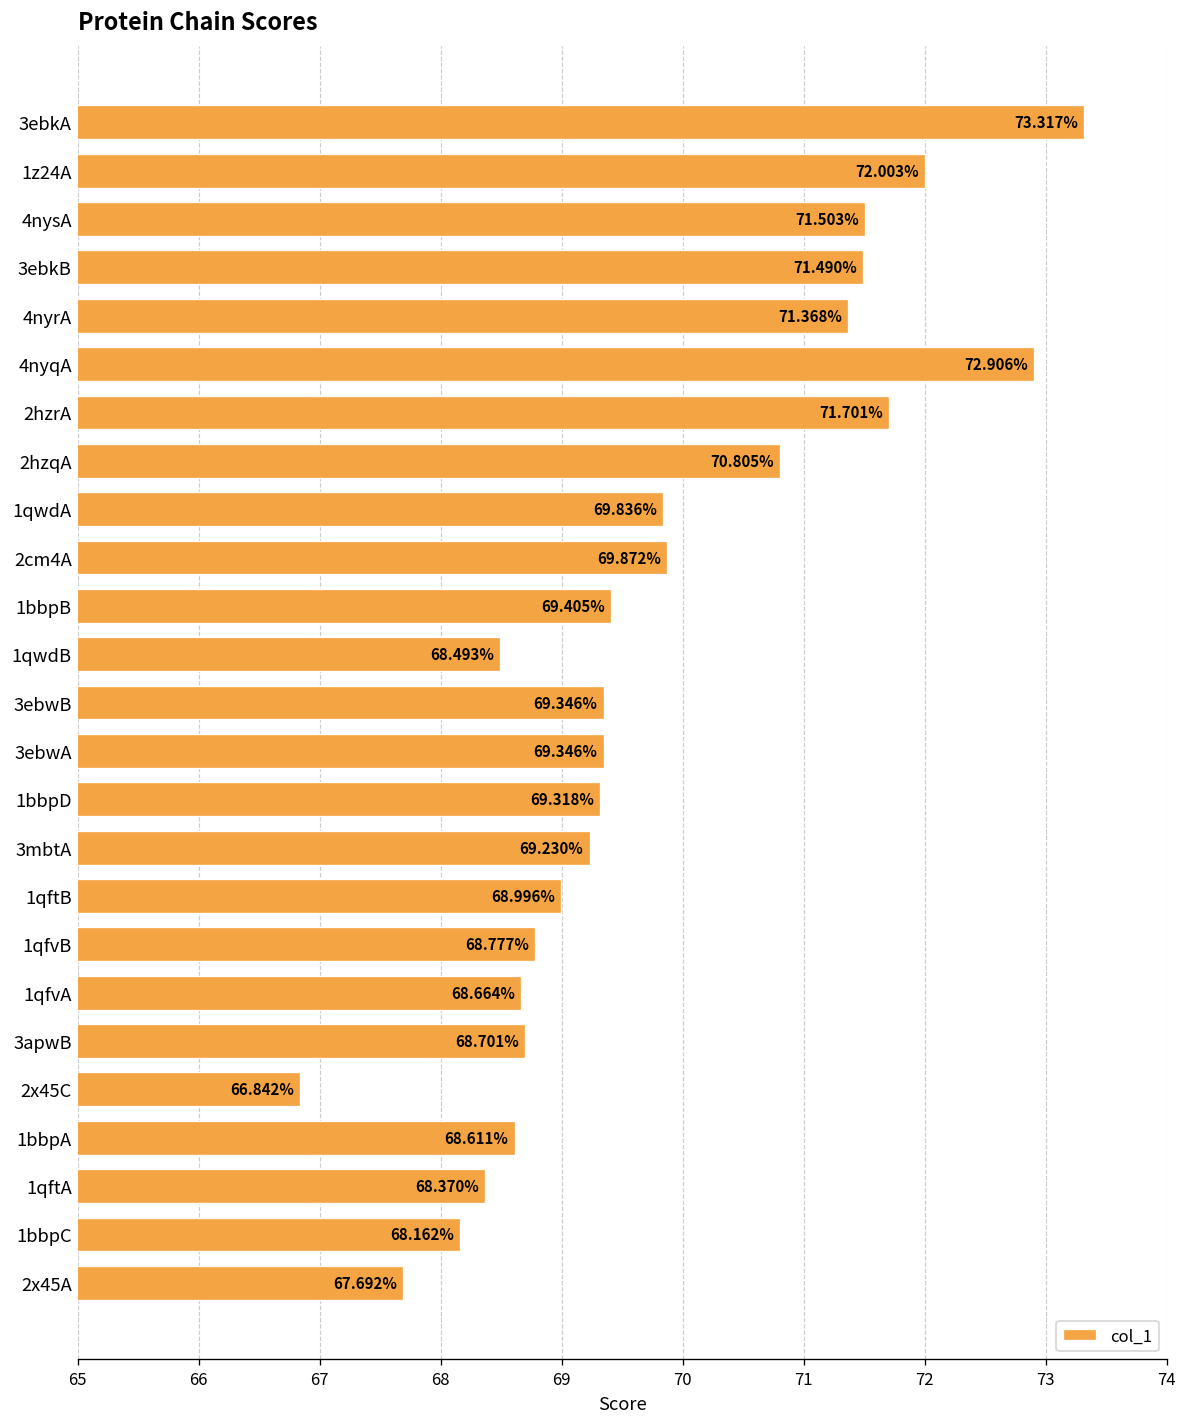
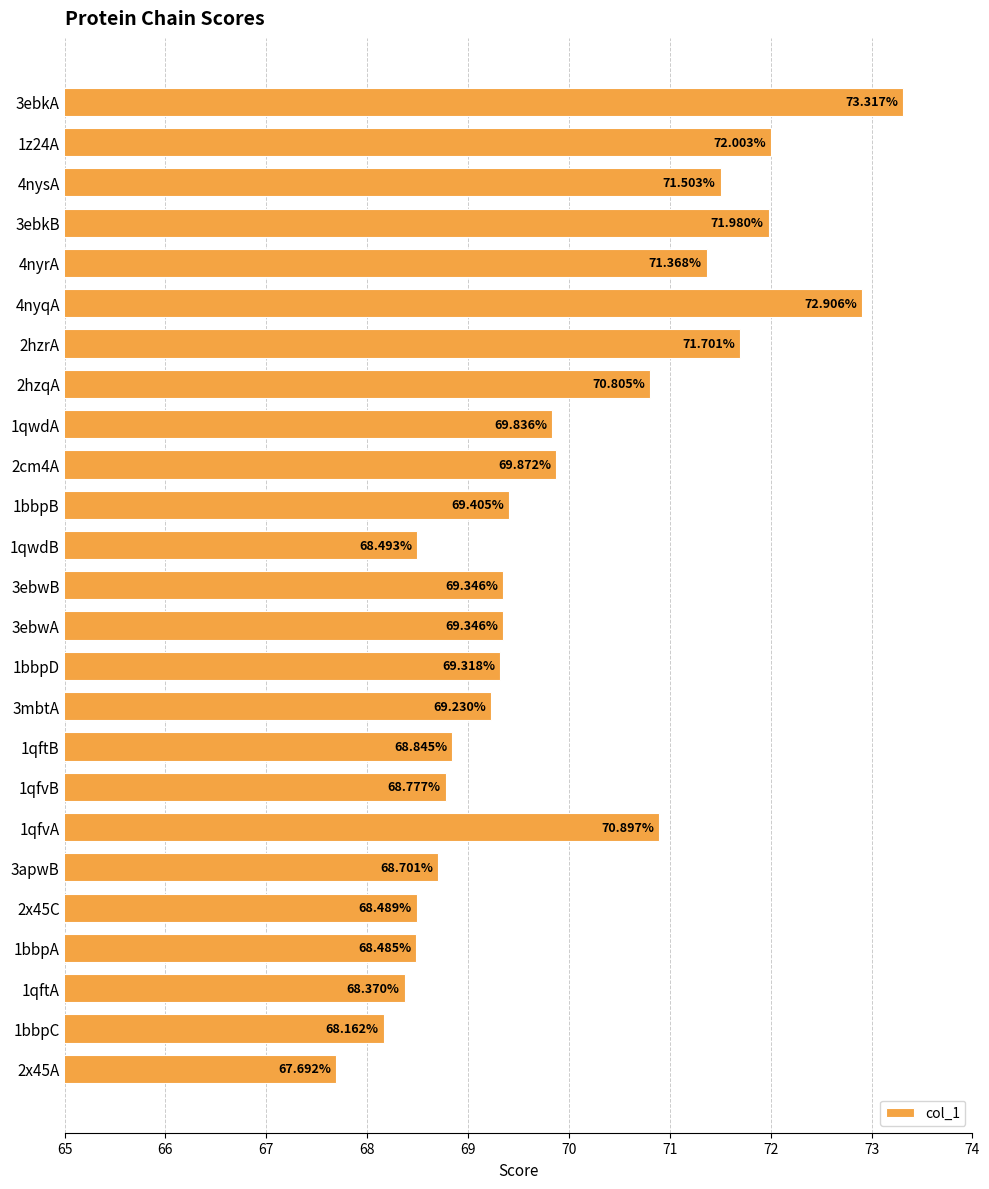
3ebkB: 71.490% -> 71.980%
1qftB: 68.996% -> 68.845%
1qfvA: 68.664% -> 70.897%
2x45C: 66.842% -> 68.489%
1bbpA: 68.611% -> 68.485%
